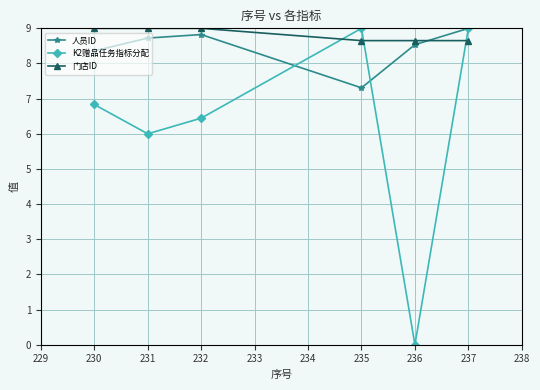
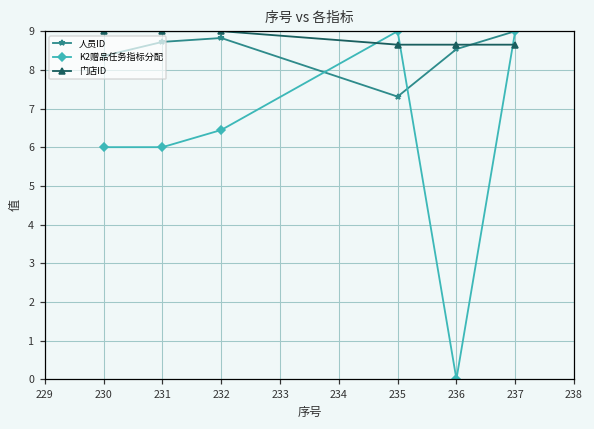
K2赠品任务指标分配, 230: 6.8 -> 6.0
